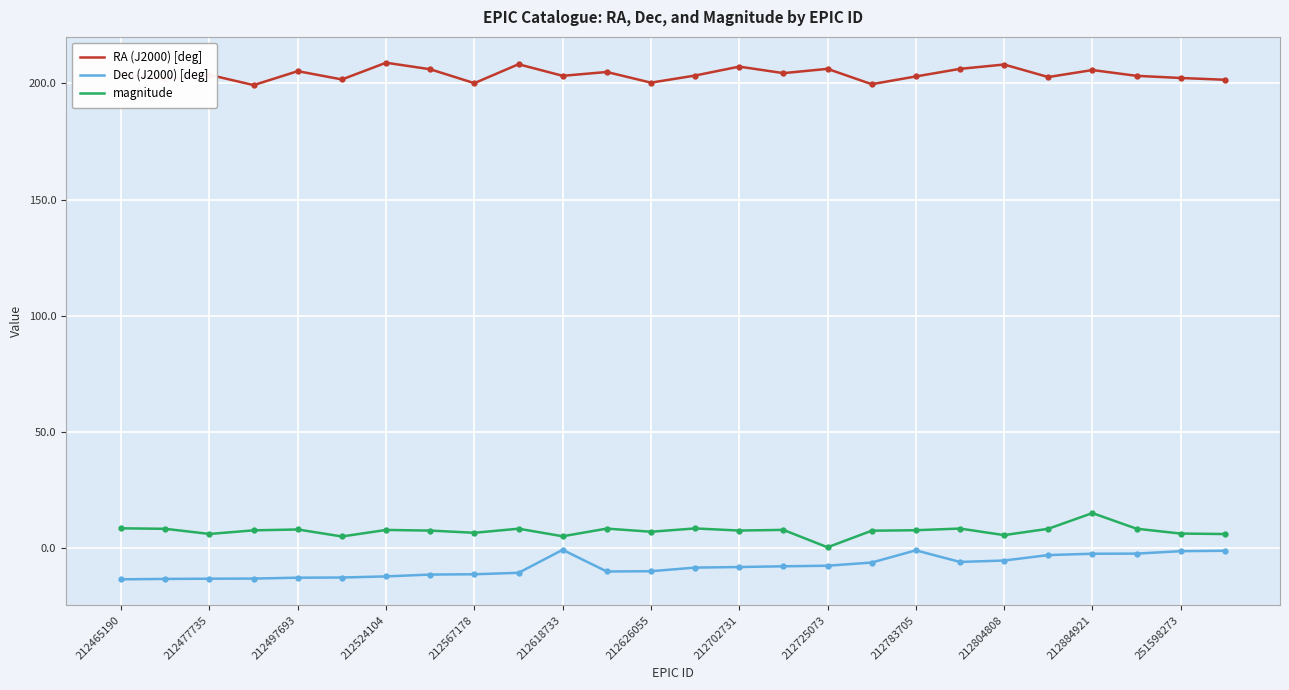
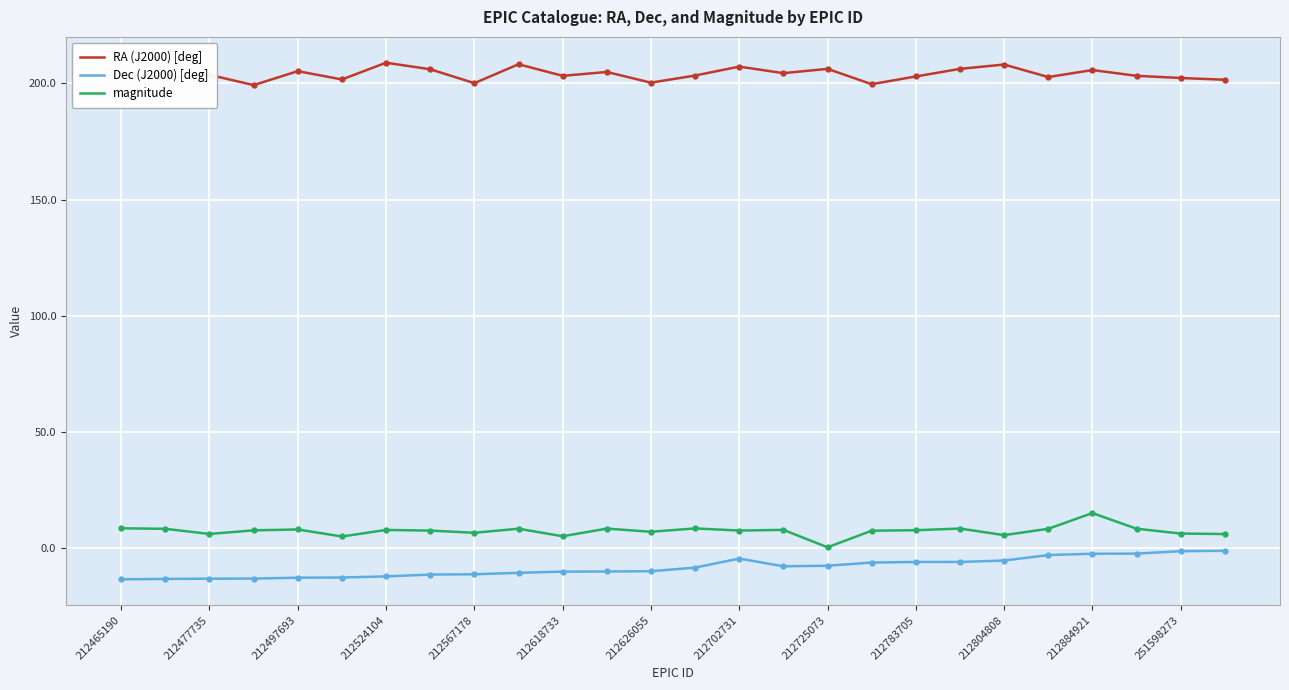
Dec (J2000) [deg], 212618733: -1 -> -10
Dec (J2000) [deg], 212702731: -8 -> -5
Dec (J2000) [deg], 212783705: -1 -> -6
